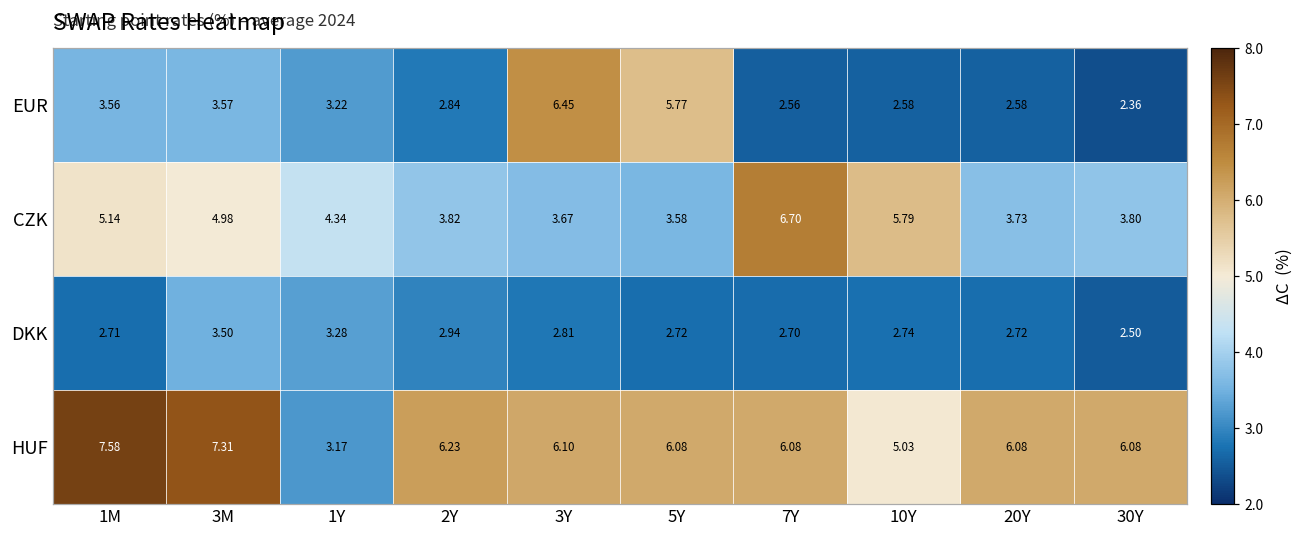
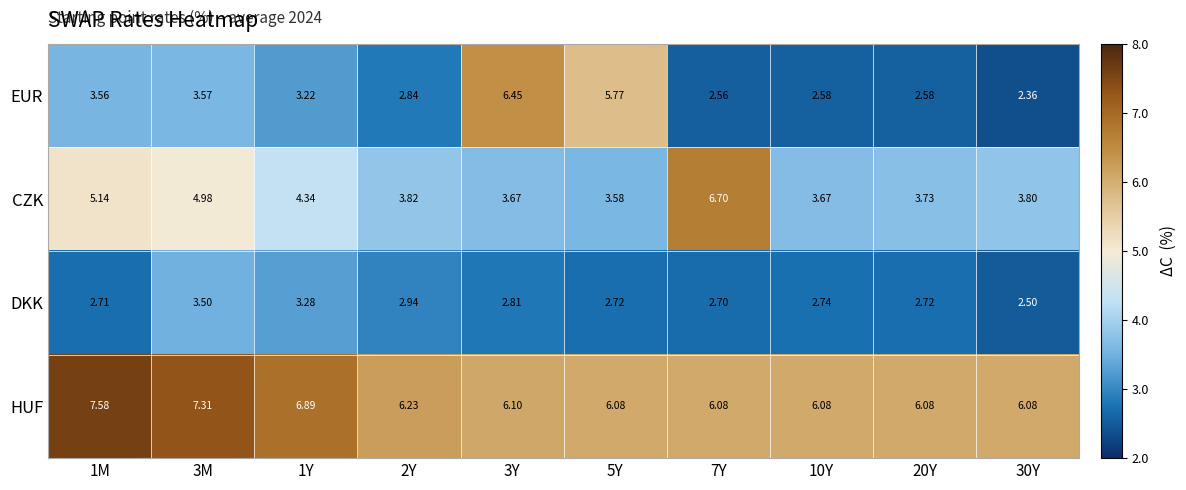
CZK, 10Y: 5.79 -> 3.67
HUF, 1Y: 3.17 -> 6.89
HUF, 10Y: 5.03 -> 6.08
